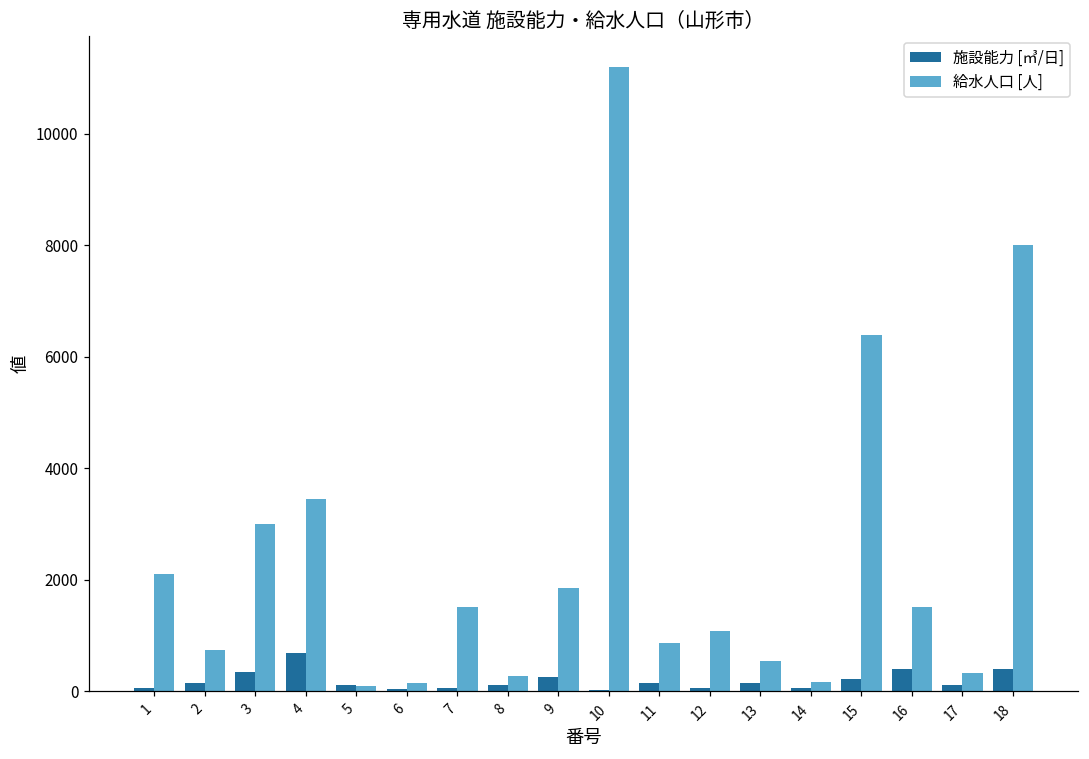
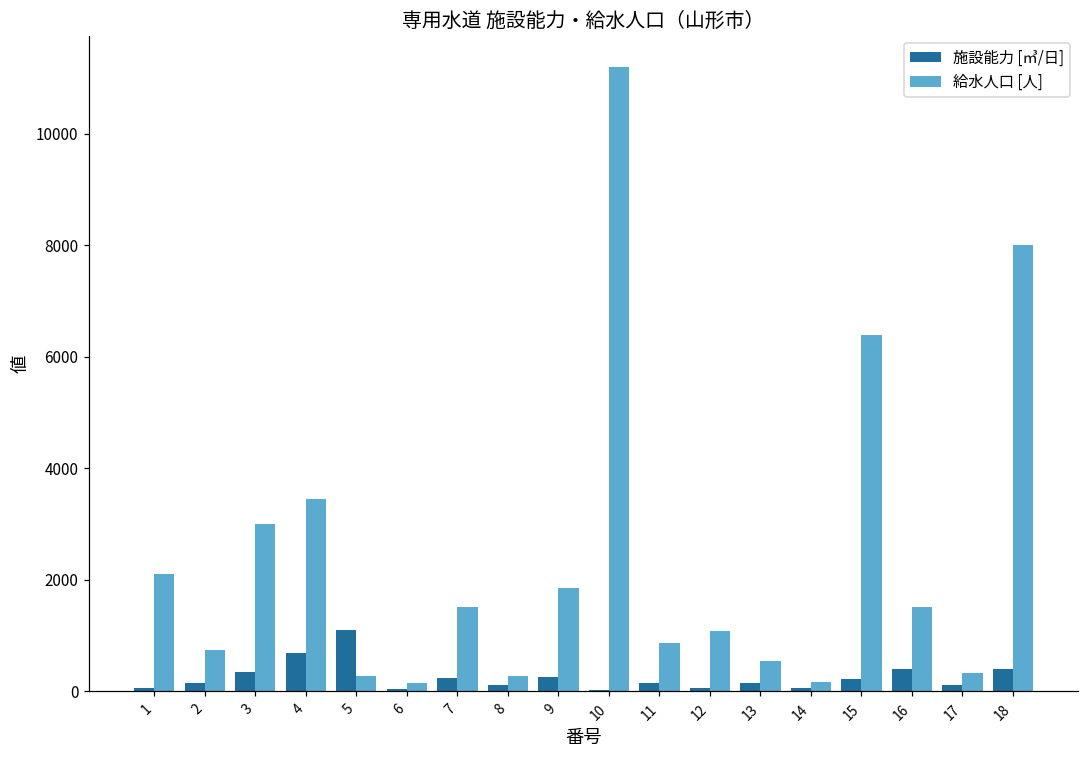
施設能力 [㎥/日], 5: 100 -> 1100
給水人口 [人], 5: 100 -> 300
施設能力 [㎥/日], 7: 100 -> 200
